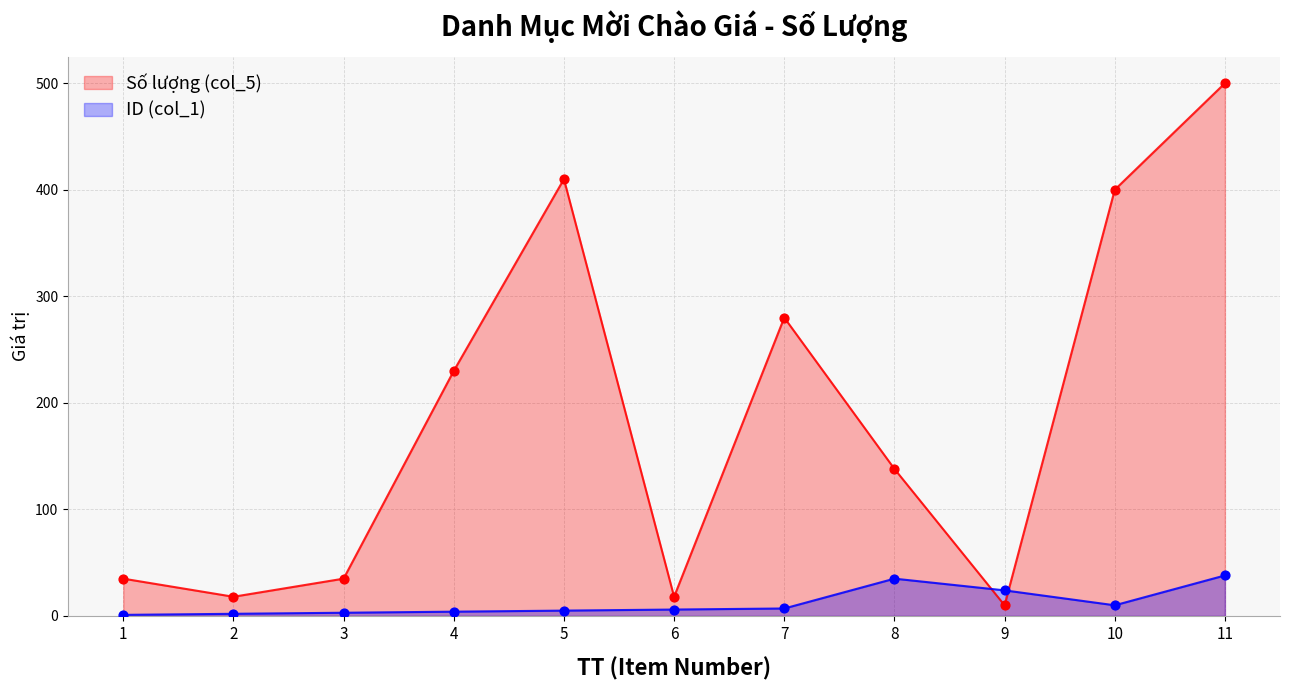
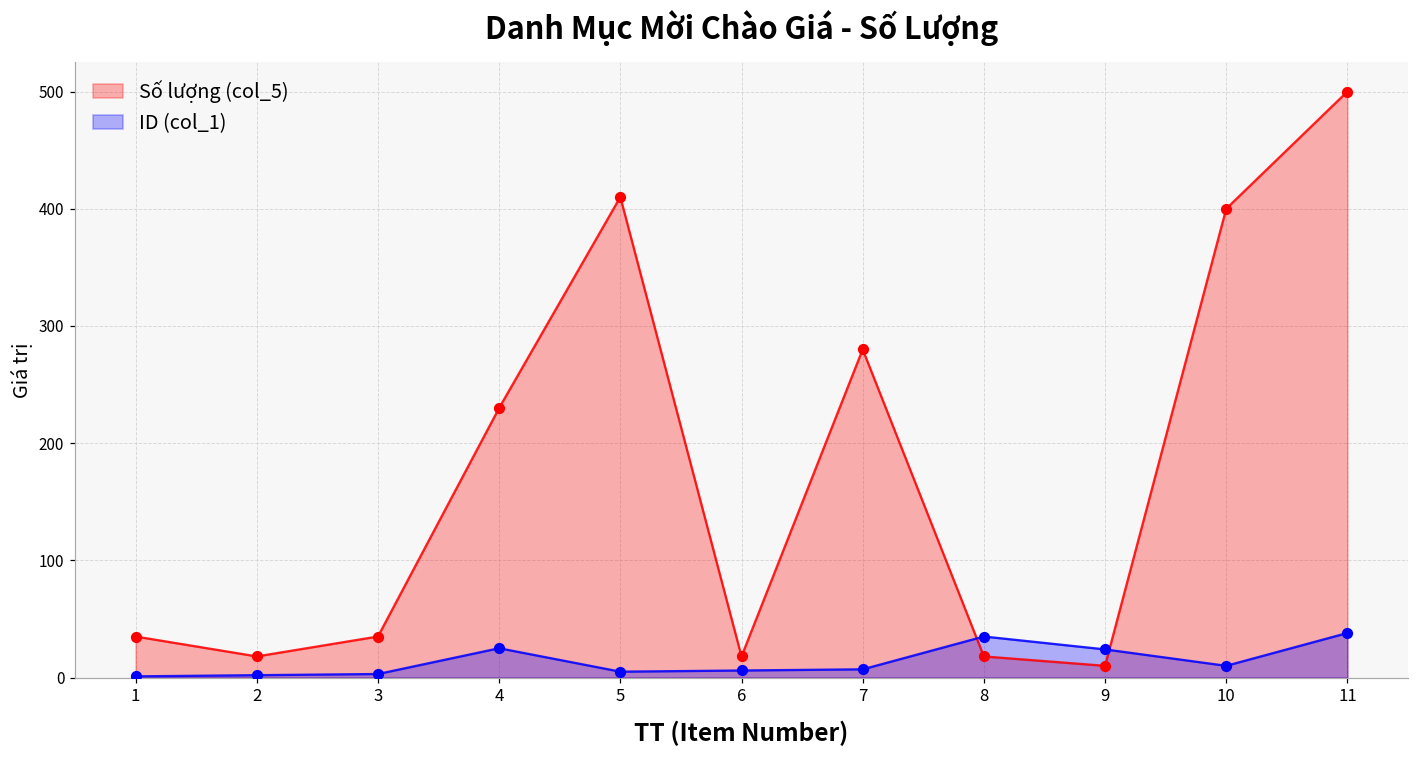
ID (col_1), 4: 4 -> 25
Số lượng (col_5), 8: 138 -> 18
